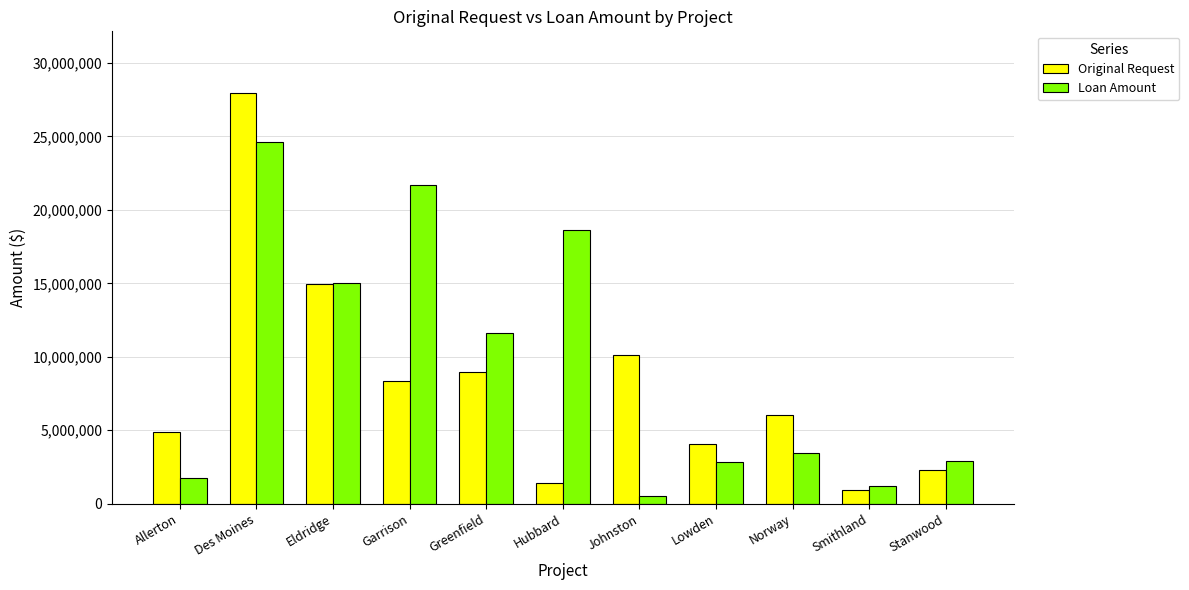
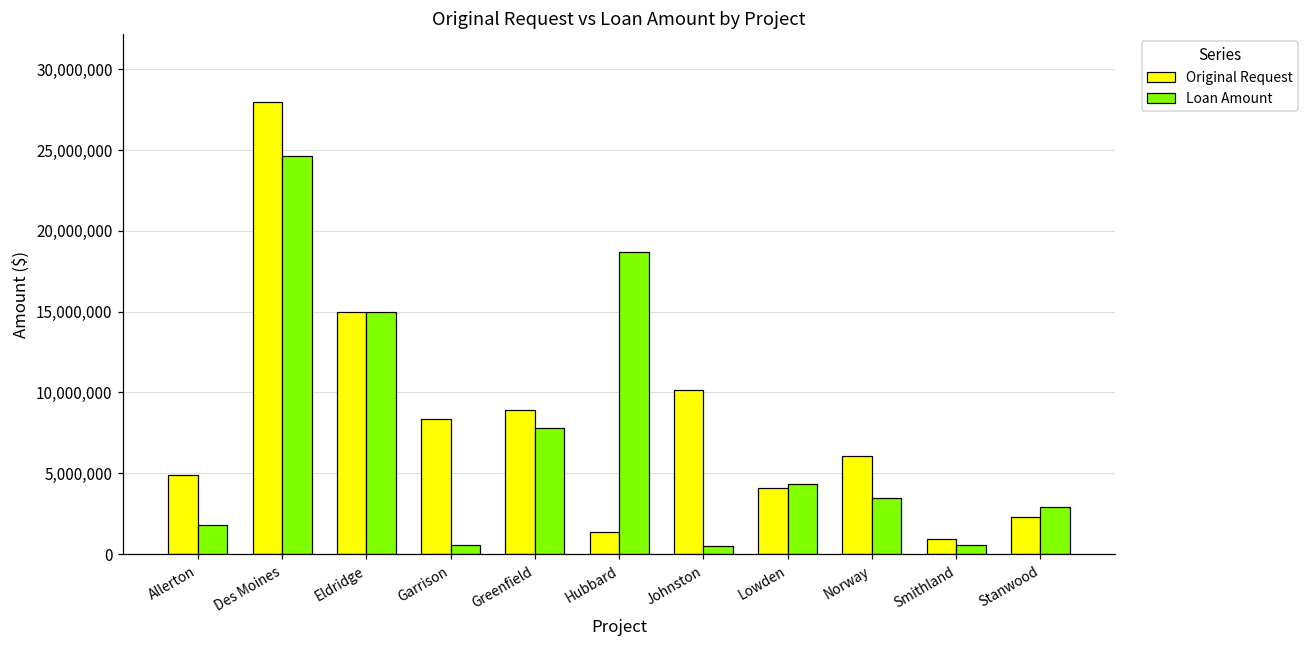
Loan Amount, Garrison: 21,700,000 -> 500,000
Loan Amount, Greenfield: 11,600,000 -> 7,800,000
Loan Amount, Lowden: 2,900,000 -> 4,300,000
Loan Amount, Smithland: 1,200,000 -> 600,000
